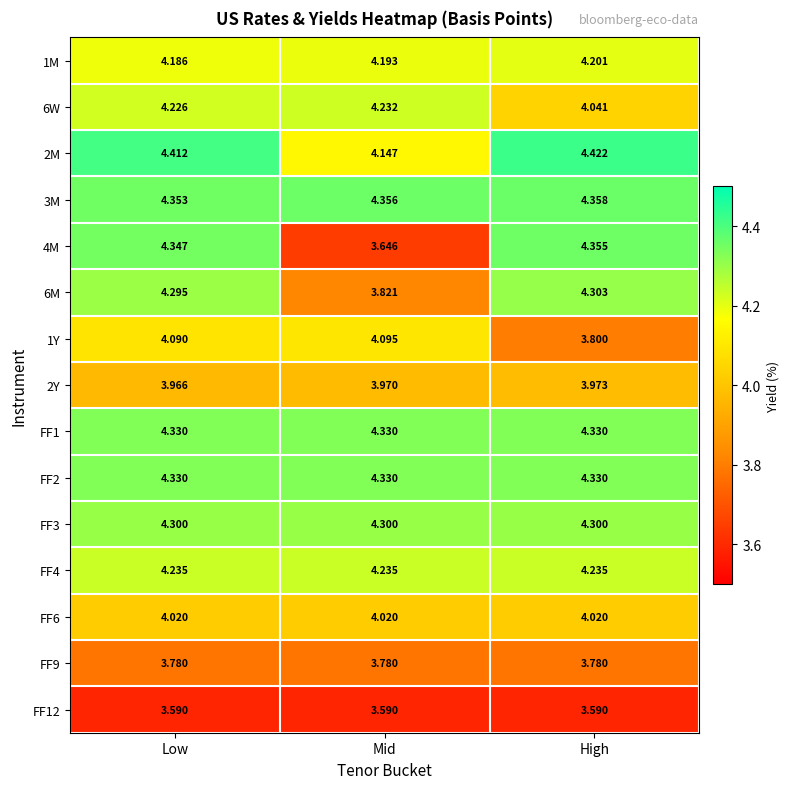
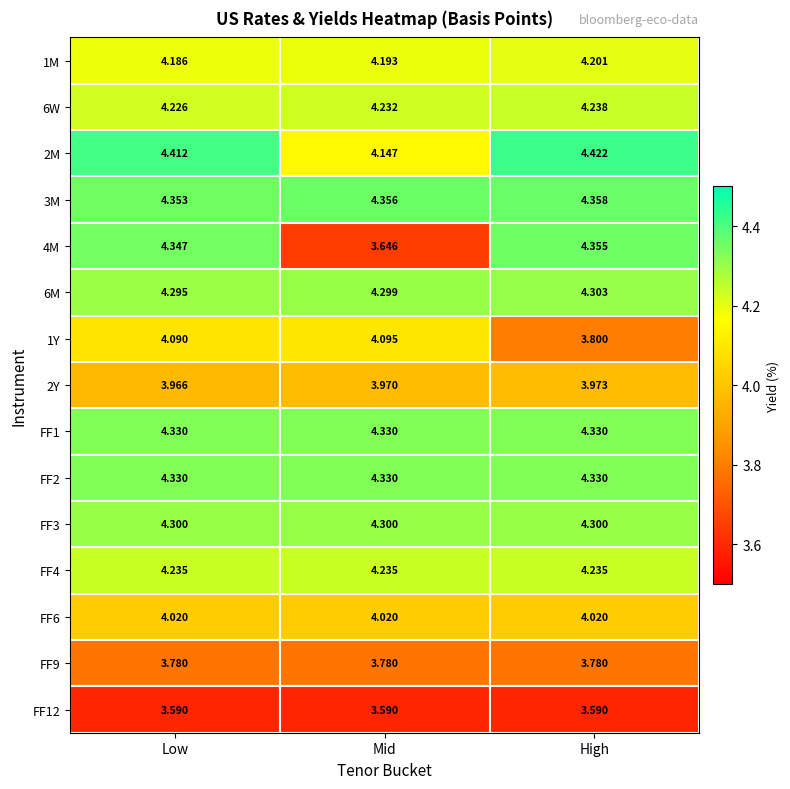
6W, High: 4.041 -> 4.238
6M, Mid: 3.821 -> 4.299
